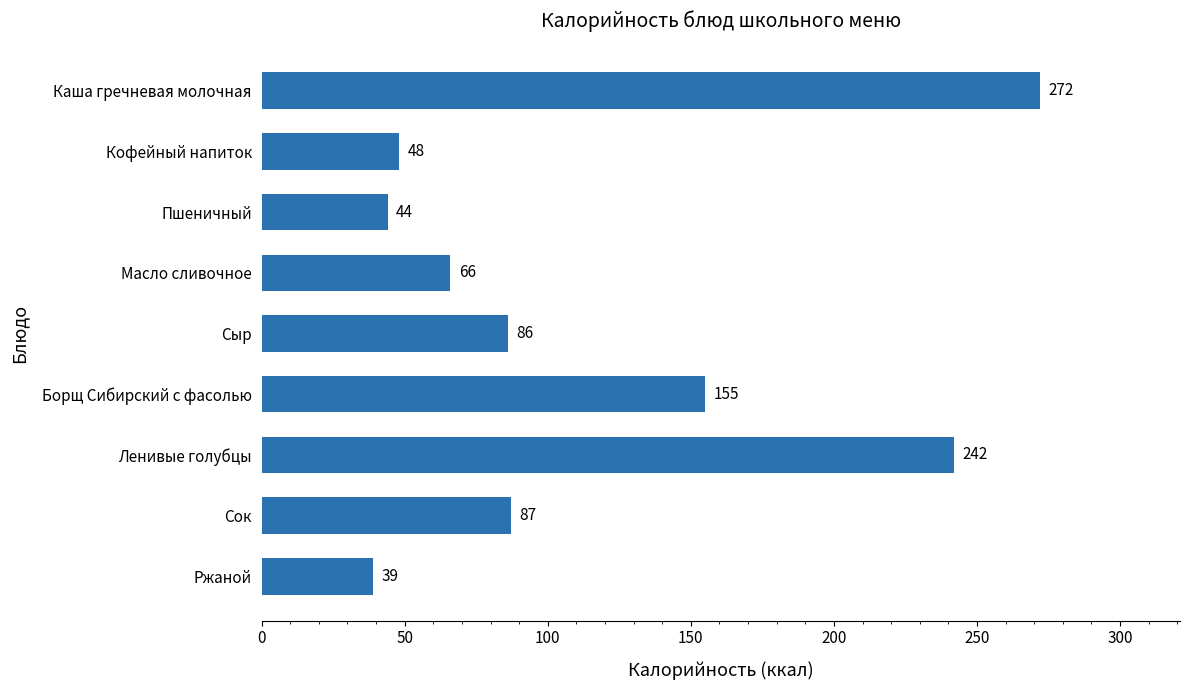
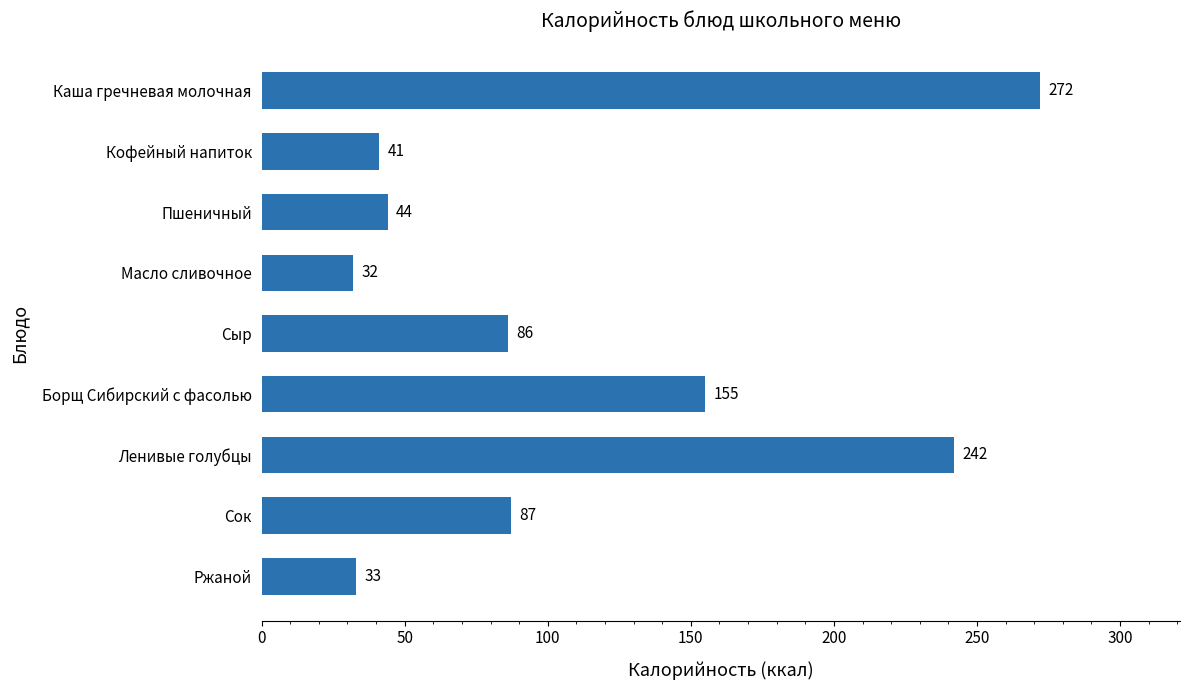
Кофейный напиток: 48 -> 41
Масло сливочное: 66 -> 32
Ржаной: 39 -> 33
